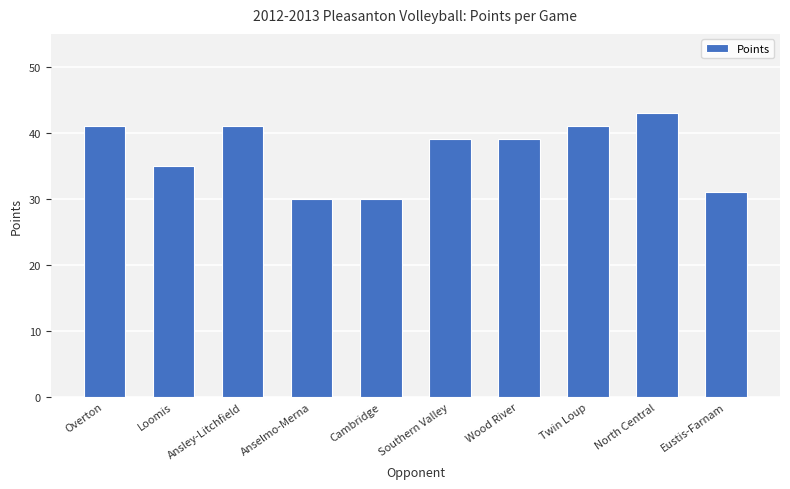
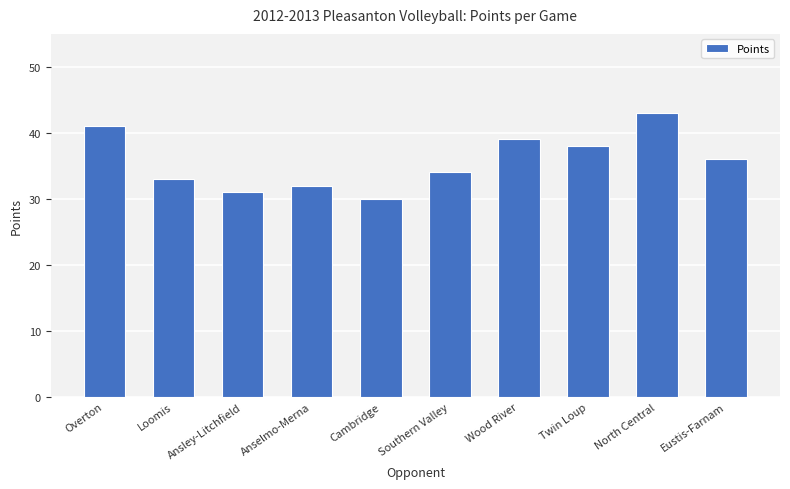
Loomis: 35 -> 33
Ansley-Litchfield: 41 -> 31
Anselmo-Merna: 30 -> 32
Southern Valley: 39 -> 34
Twin Loup: 41 -> 38
Eustis-Farnam: 31 -> 36
